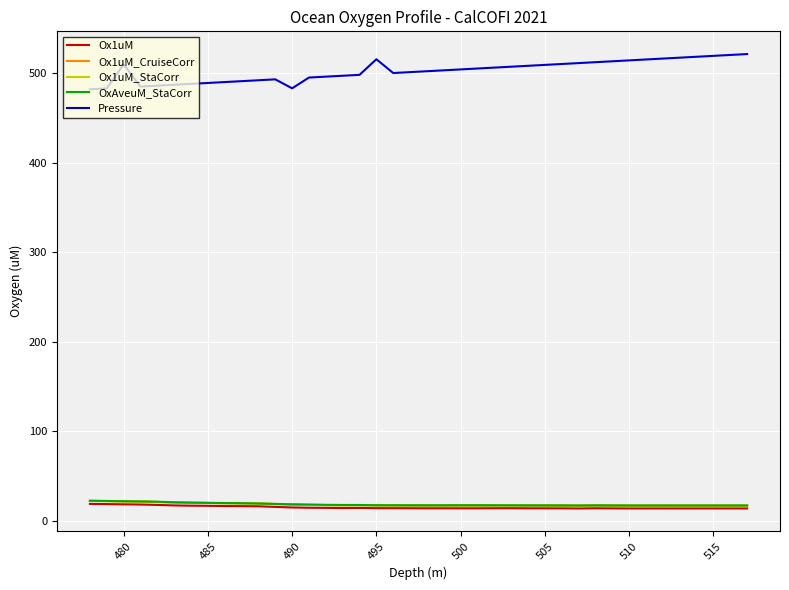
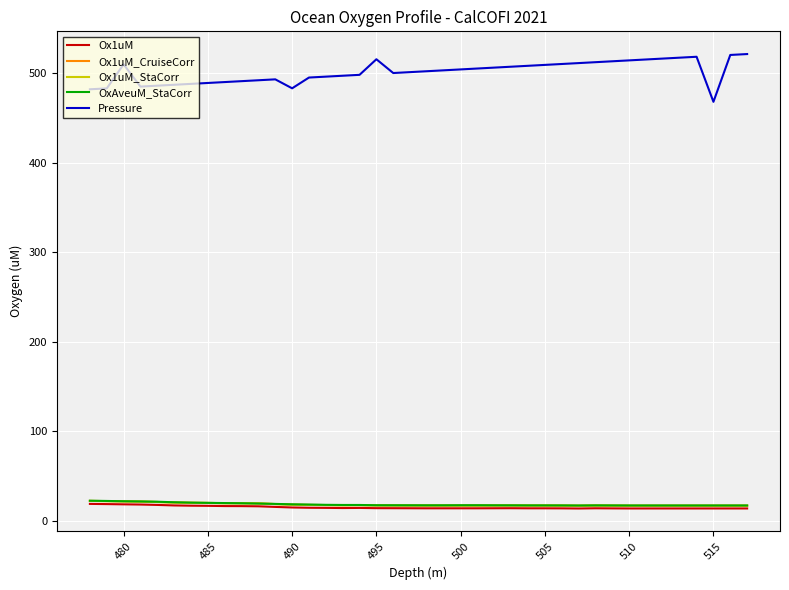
Pressure, 515: 520 -> 470
